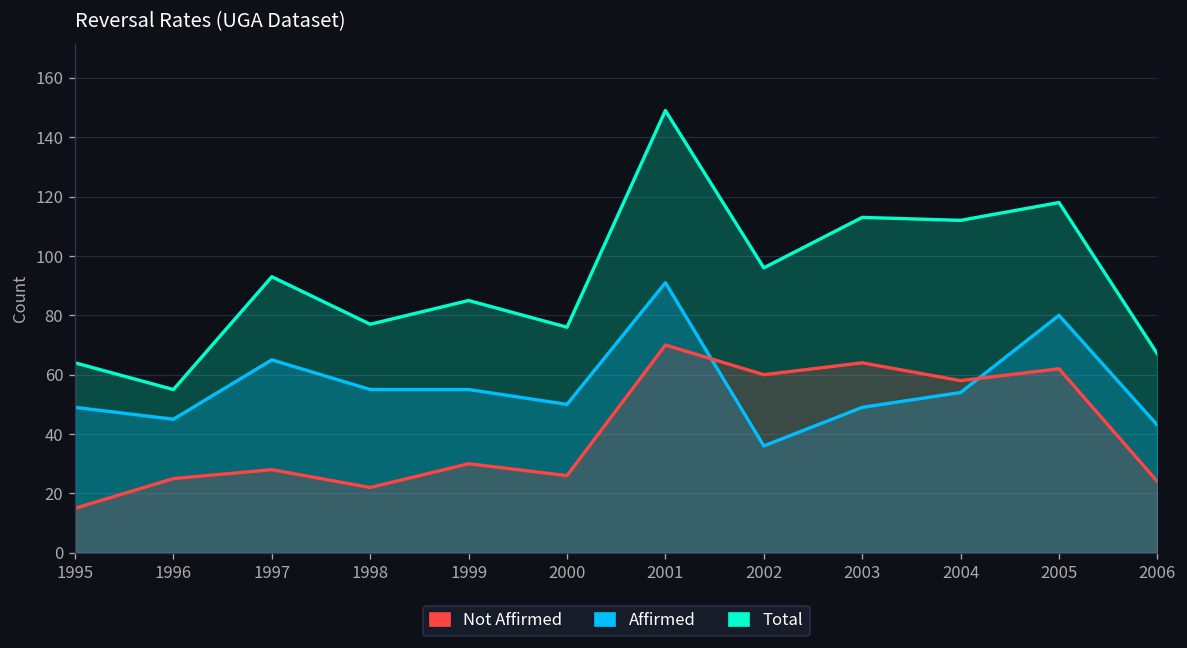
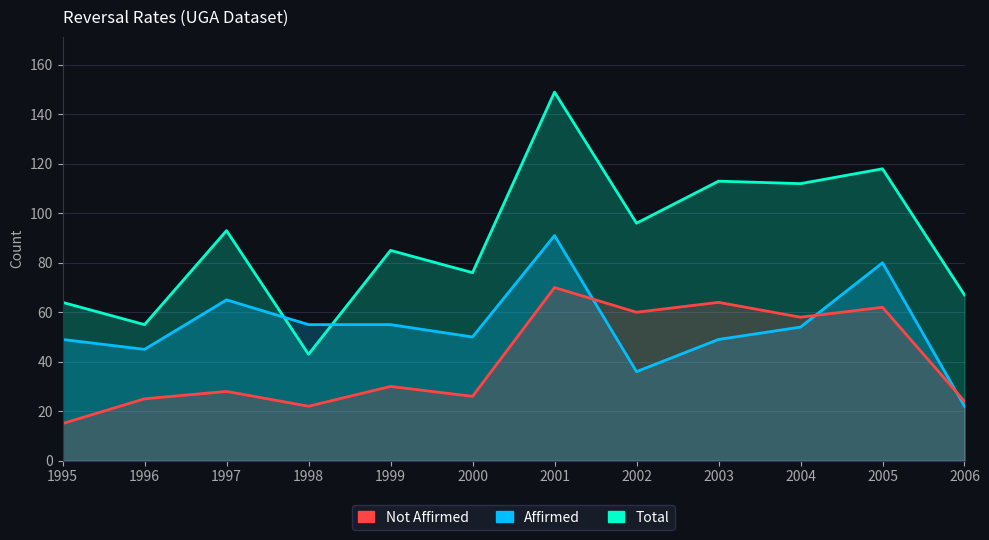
Total, 1998: 77 -> 43
Affirmed, 2006: 43 -> 22
